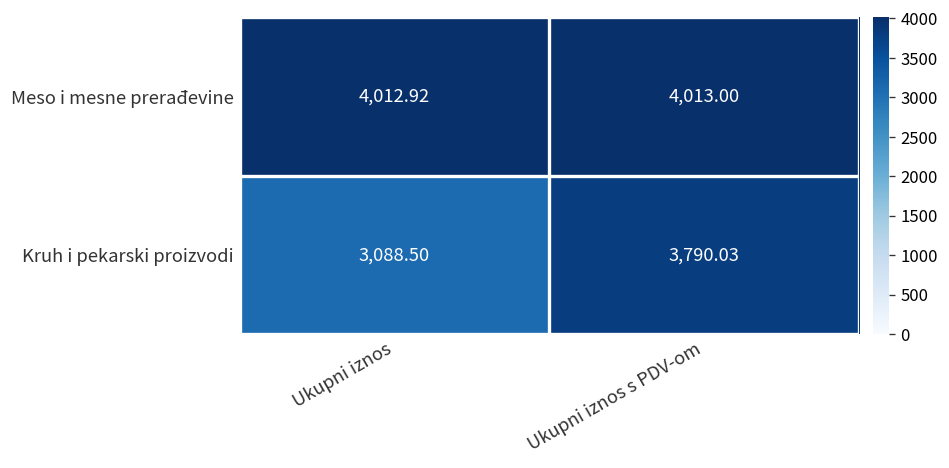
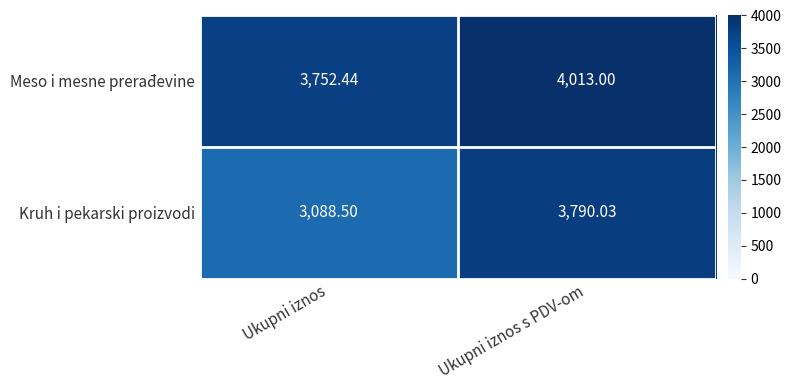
Meso i mesne prerađevine, Ukupni iznos: 4,012.92 -> 3,752.44
